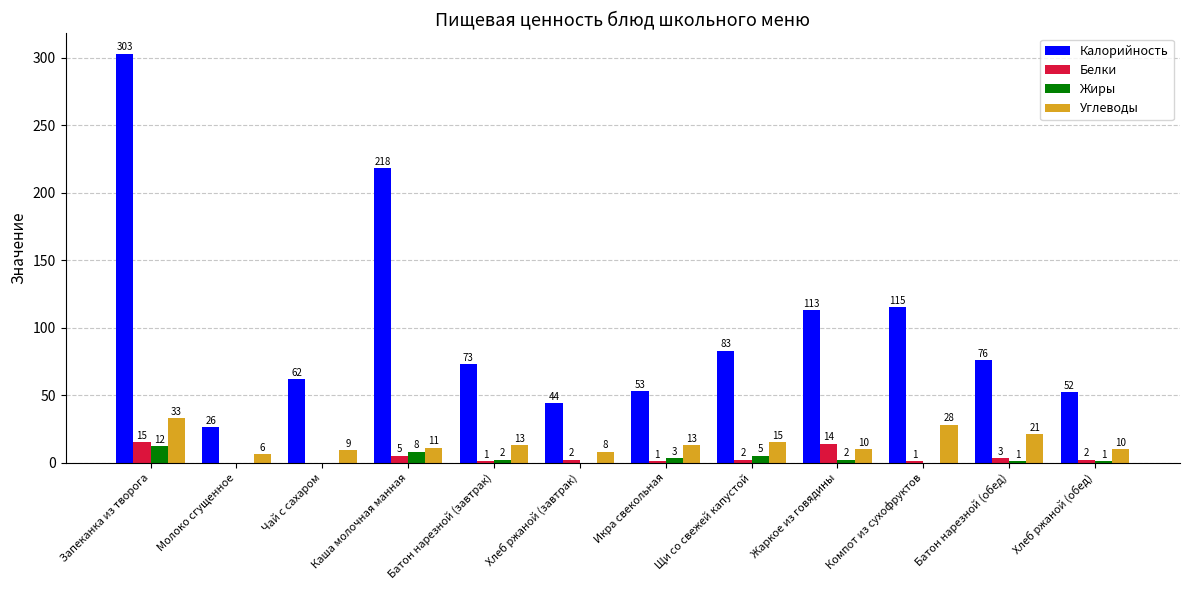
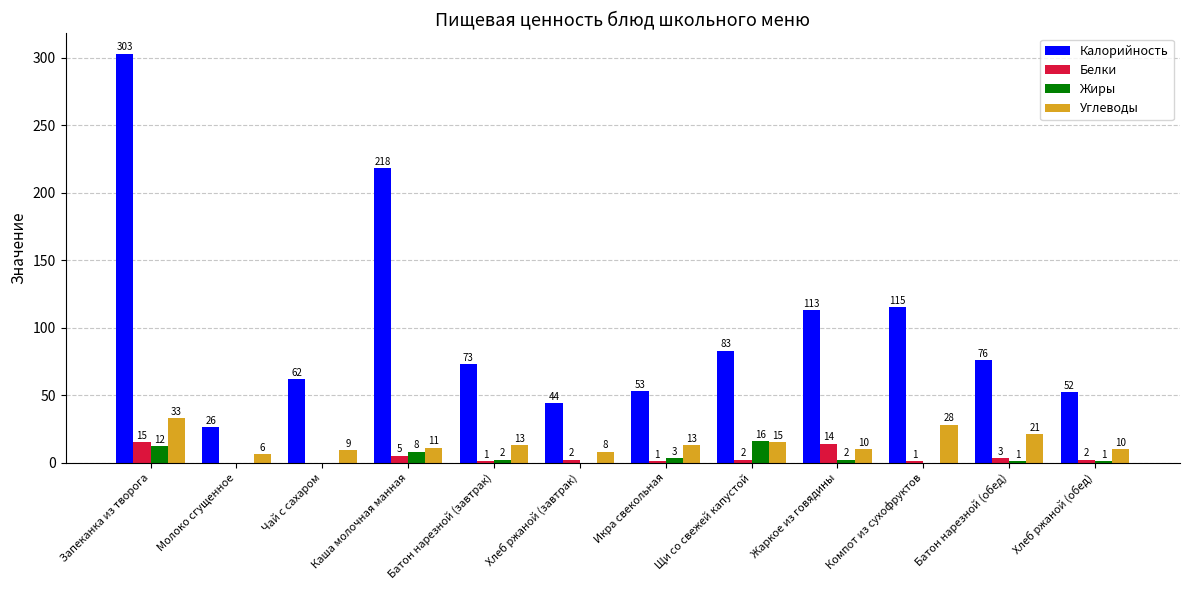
Жиры, Щи со свежей капустой: 5 -> 16
